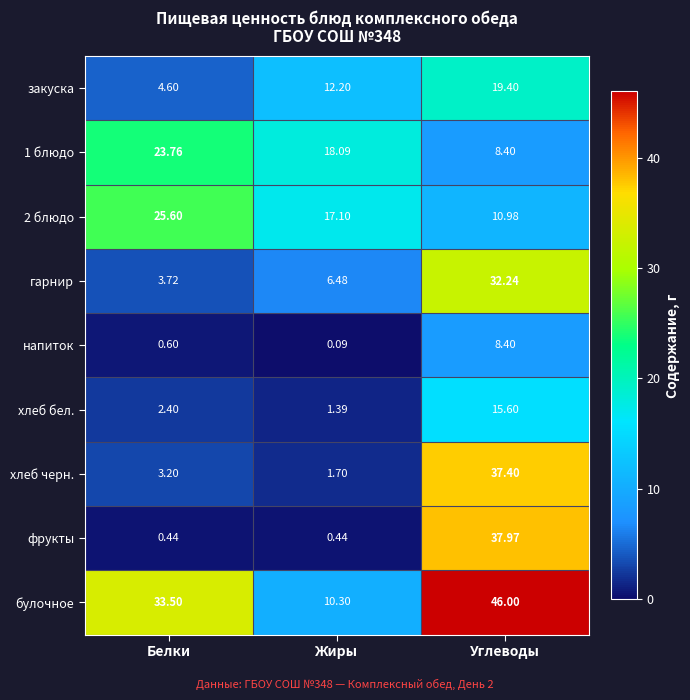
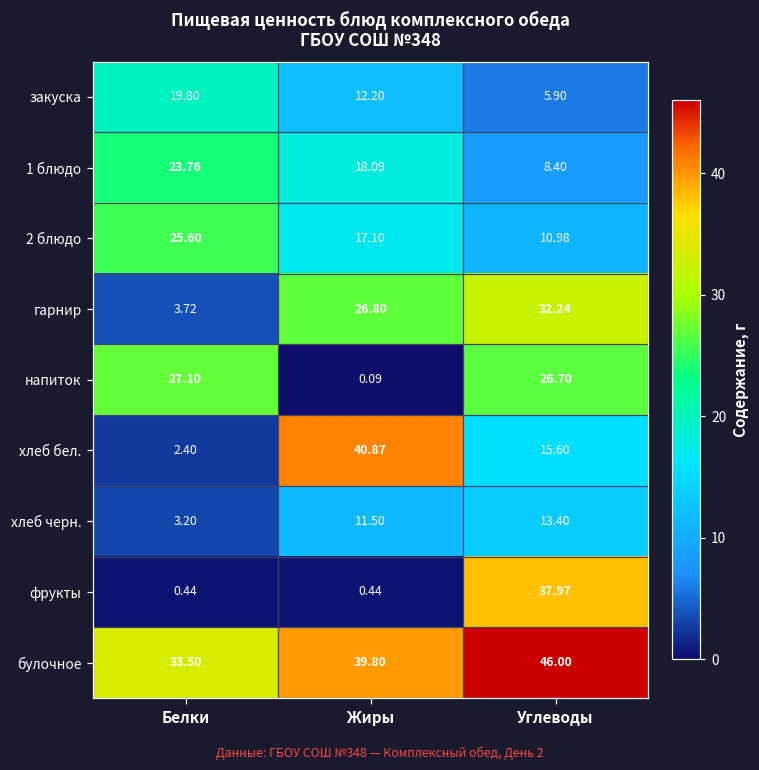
закуска, Белки: 4.60 -> 19.80
закуска, Углеводы: 19.40 -> 5.90
гарнир, Жиры: 6.48 -> 26.80
напиток, Белки: 0.60 -> 27.10
напиток, Углеводы: 8.40 -> 26.70
хлеб бел., Жиры: 1.39 -> 40.87
хлеб черн., Жиры: 1.70 -> 11.50
хлеб черн., Углеводы: 37.40 -> 13.40
булочное, Жиры: 10.30 -> 39.80
